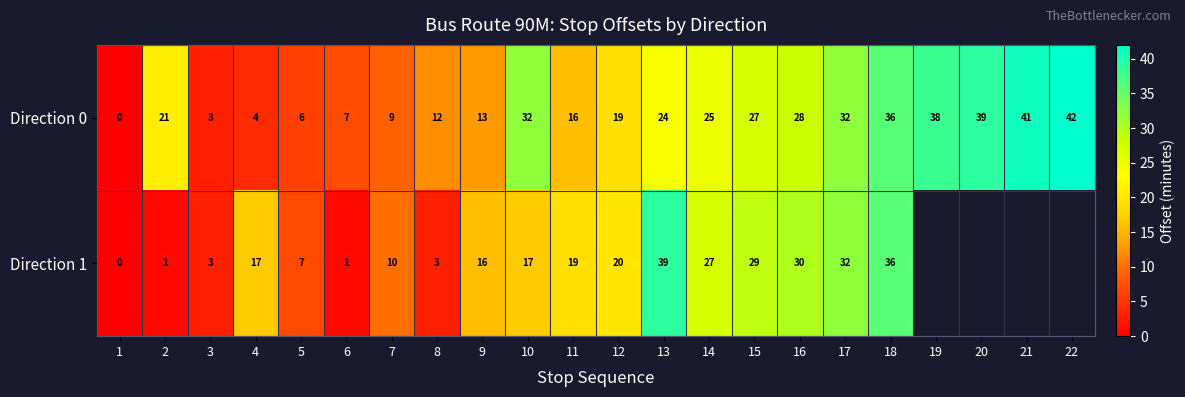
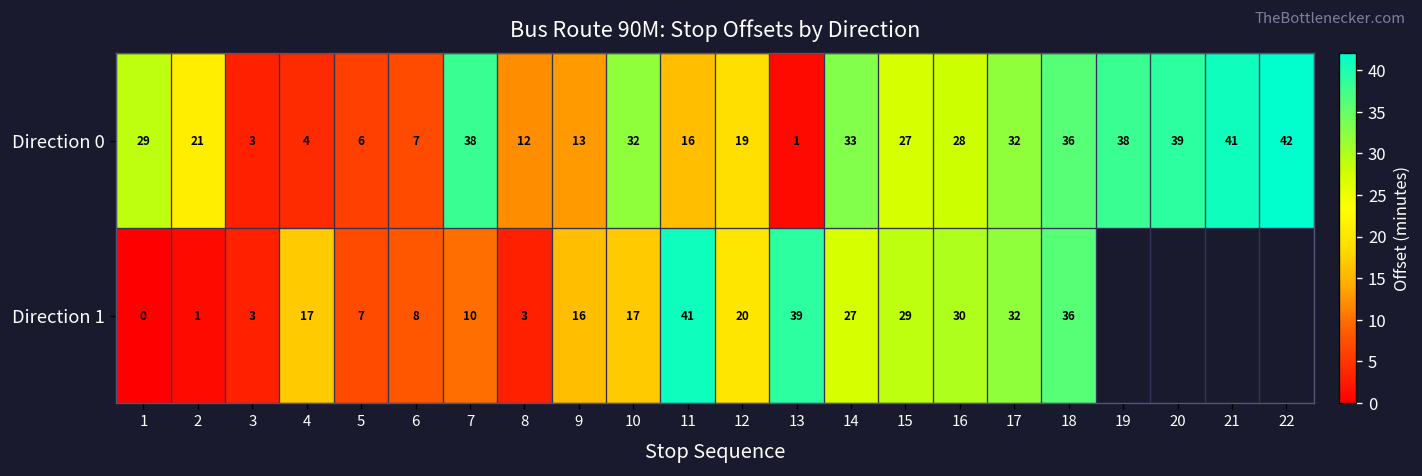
Direction 0, 1: 0 -> 29
Direction 0, 7: 9 -> 38
Direction 0, 13: 24 -> 1
Direction 0, 14: 25 -> 33
Direction 1, 6: 1 -> 8
Direction 1, 11: 19 -> 41
